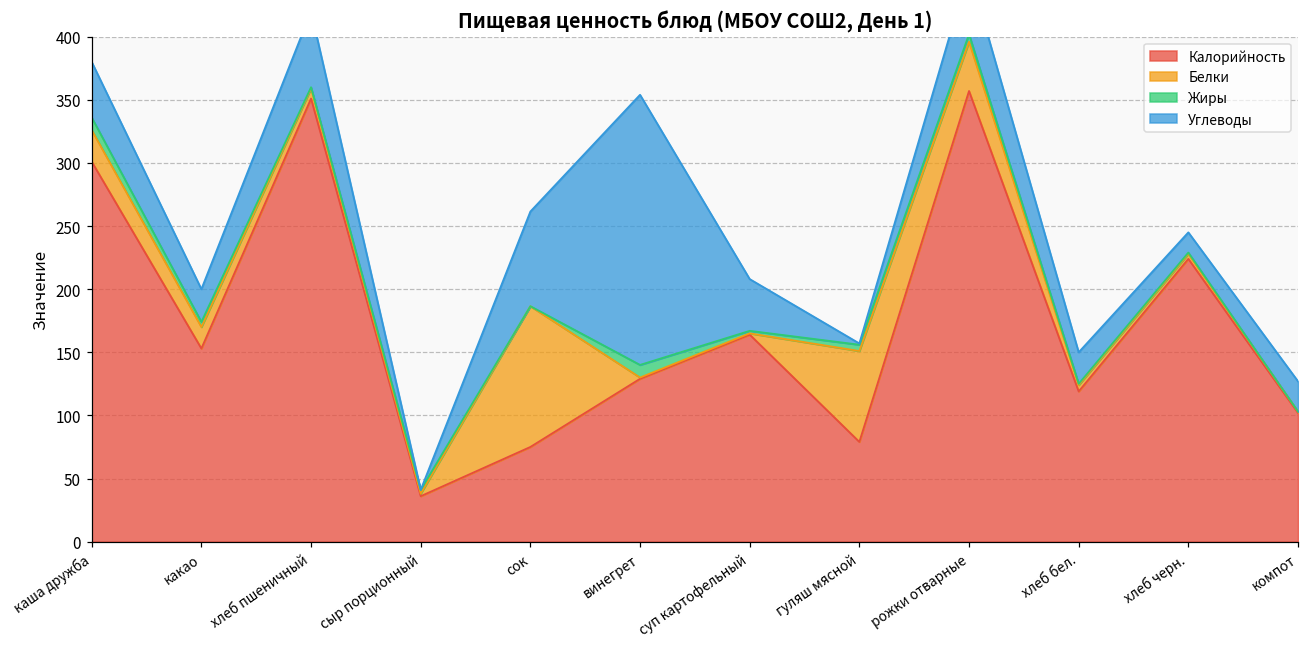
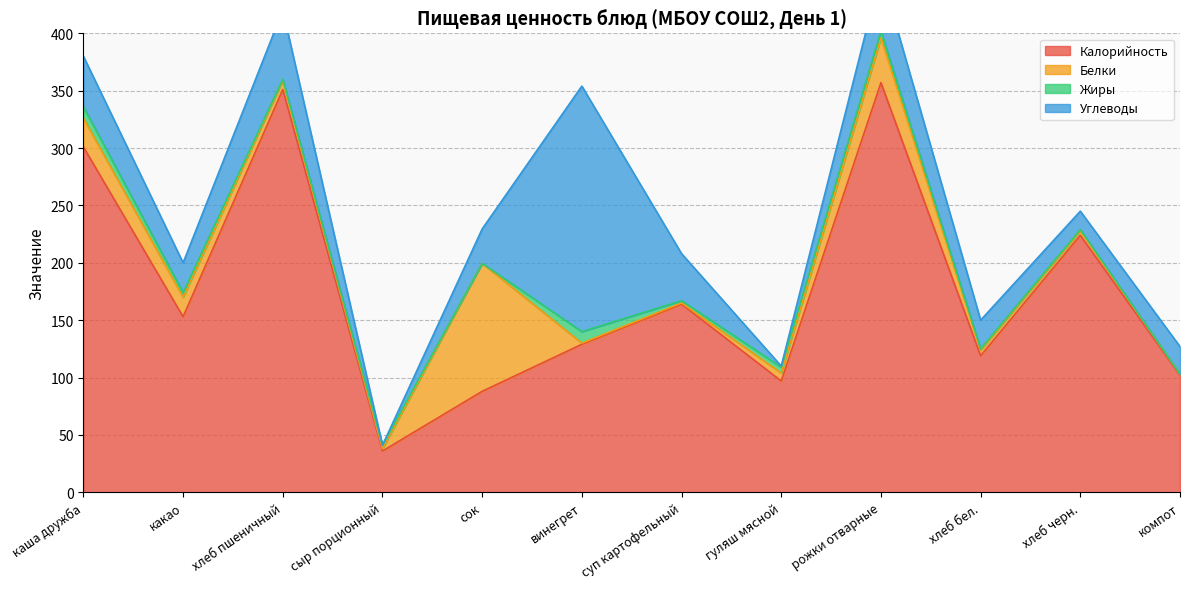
Калорийность, сок: 75 -> 88
Углеводы, сок: 75 -> 30
Калорийность, гуляш мясной: 79 -> 97
Белки, гуляш мясной: 72 -> 7
